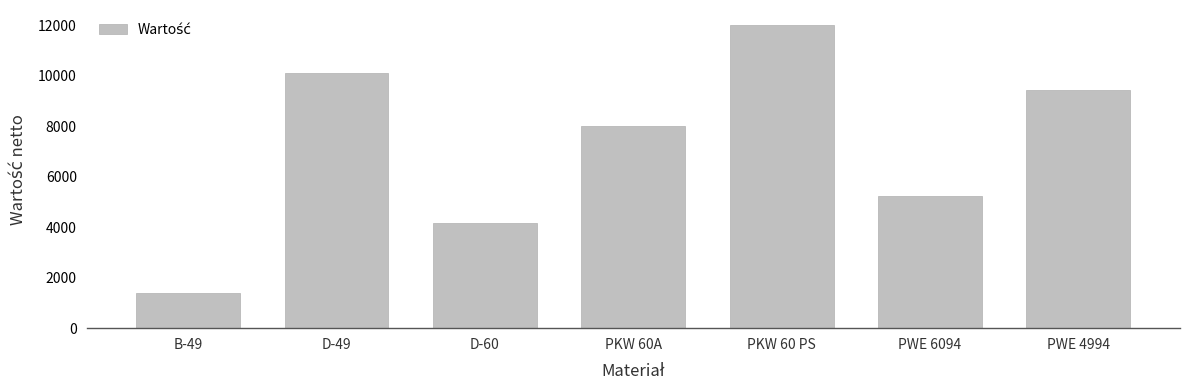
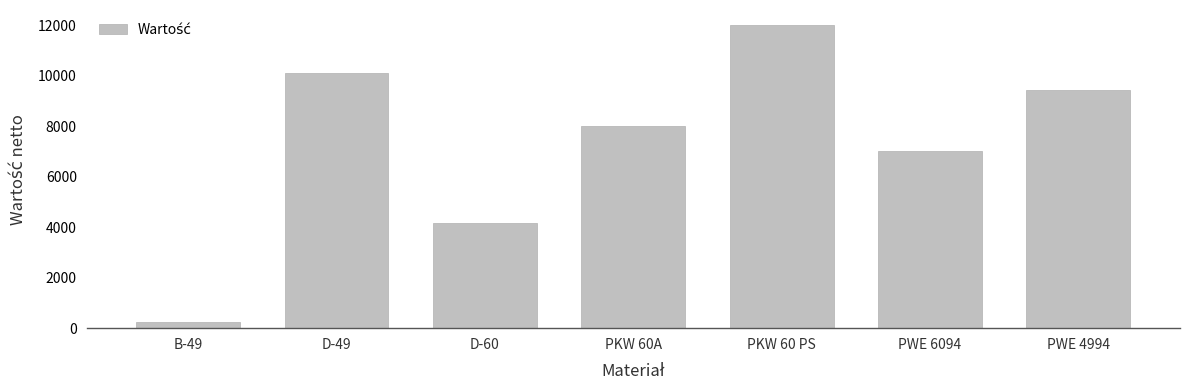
B-49: 1400 -> 200
PWE 6094: 5200 -> 7000
